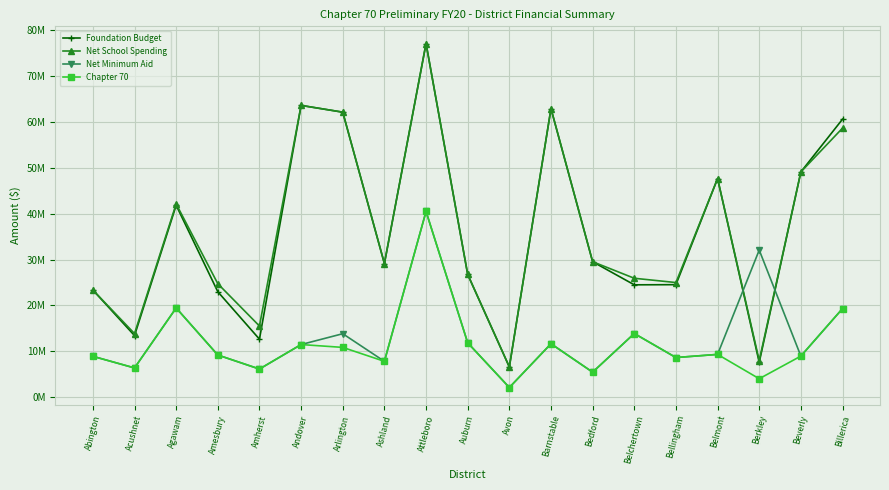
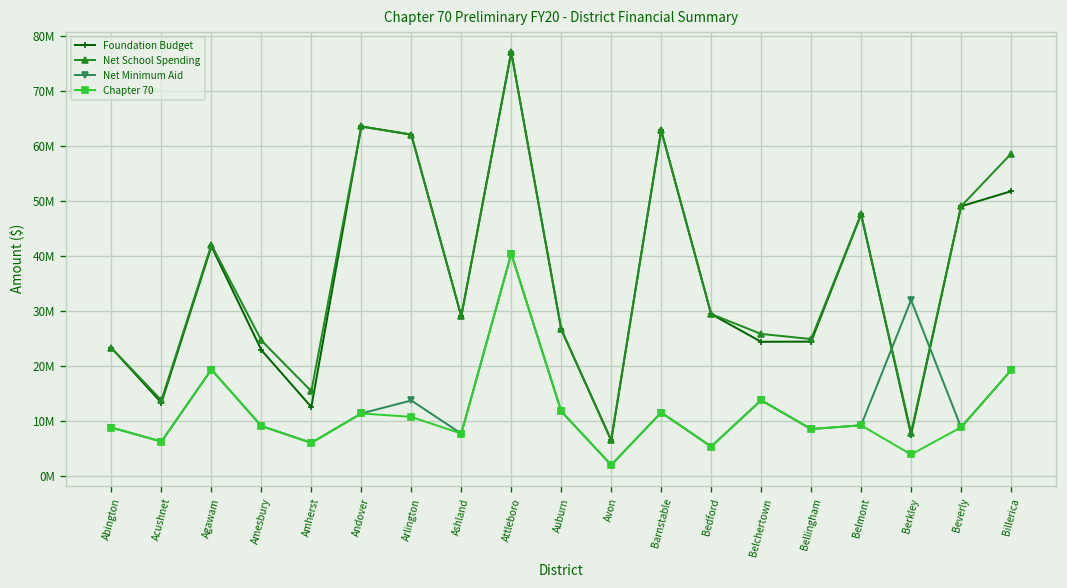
Foundation Budget, Billerica: 61000000 -> 52000000
